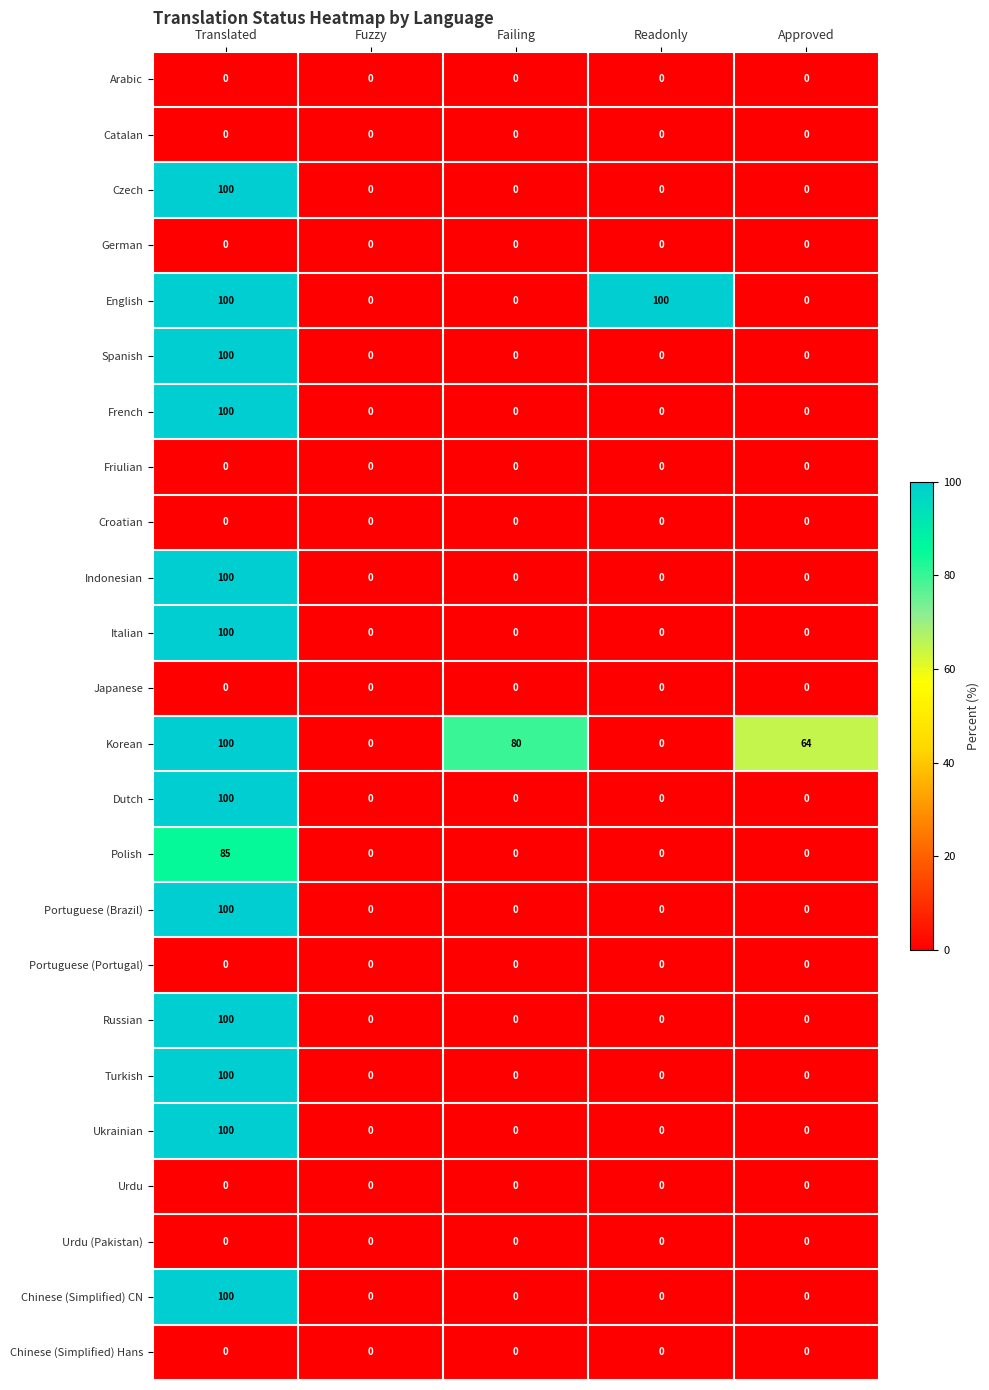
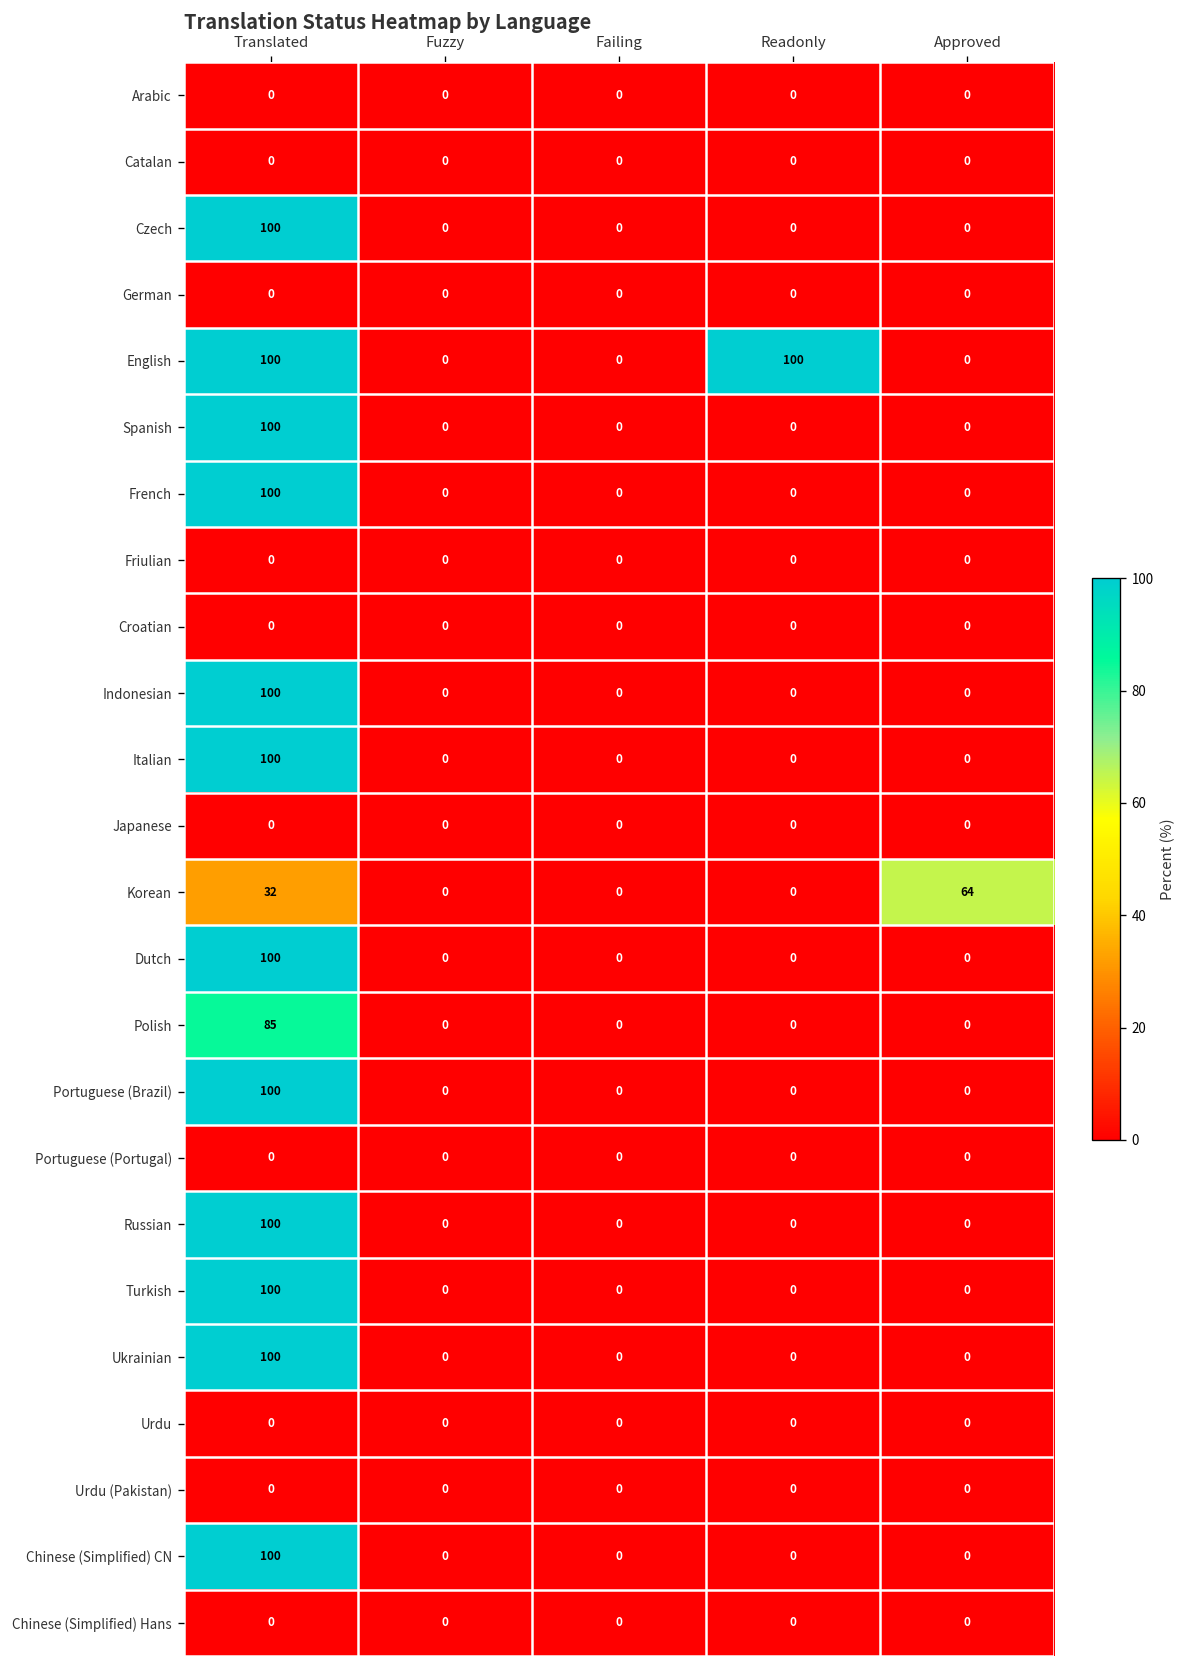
Korean, Translated: 100 -> 32
Korean, Failing: 80 -> 0
